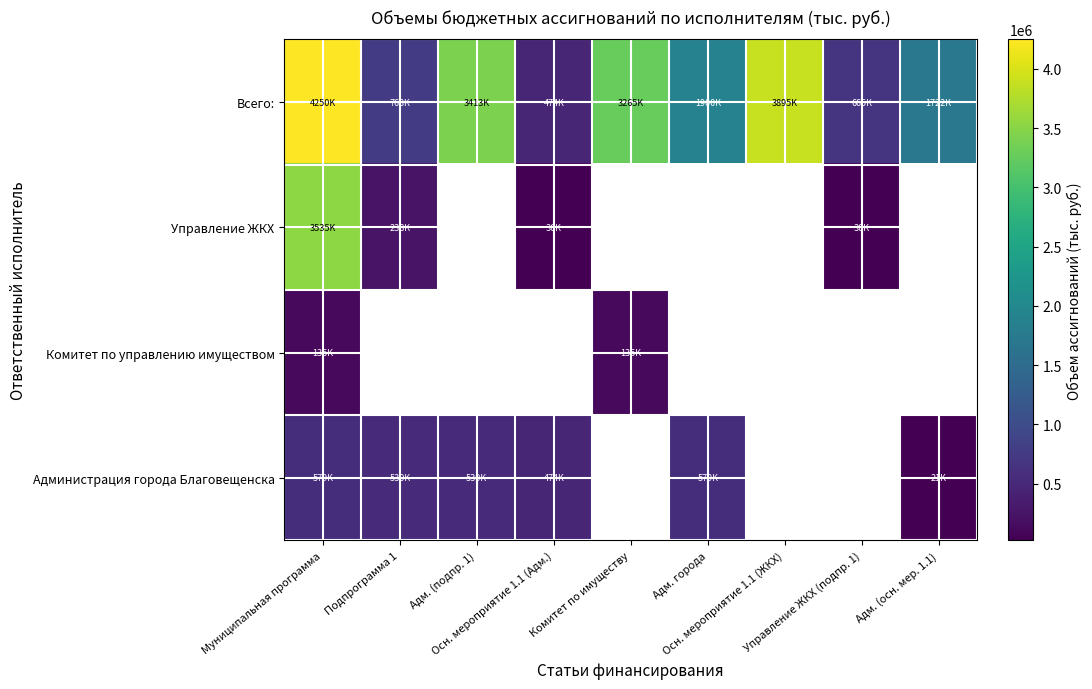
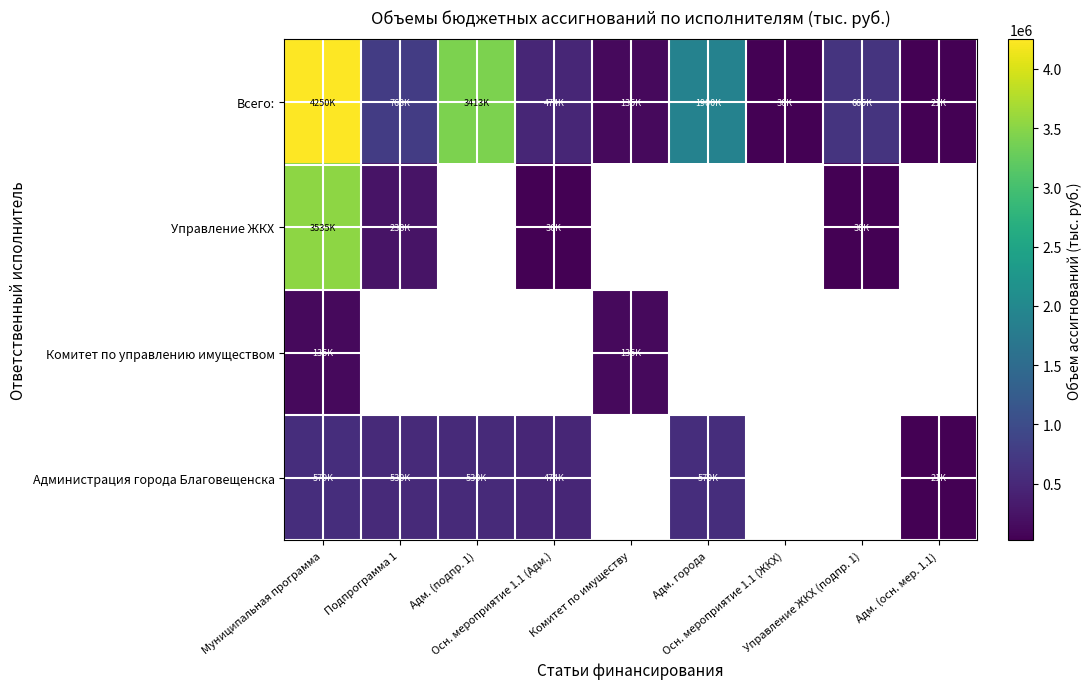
Всего:, Комитет по имуществу: 3265K -> 135K
Всего:, Осн. мероприятие 1.1 (ЖКХ): 3895K -> 36K
Всего:, Адм. (осн. мер. 1.1): 1722K -> 21K
